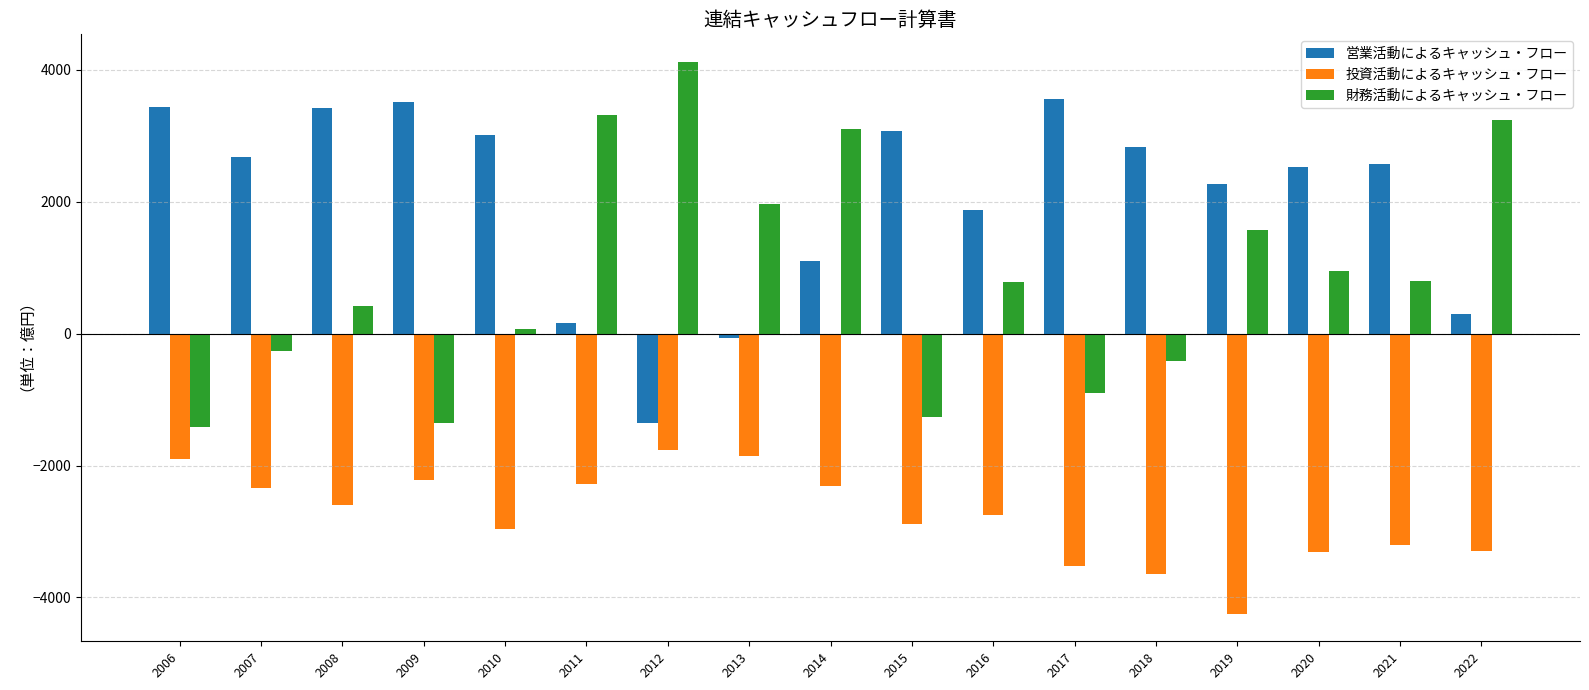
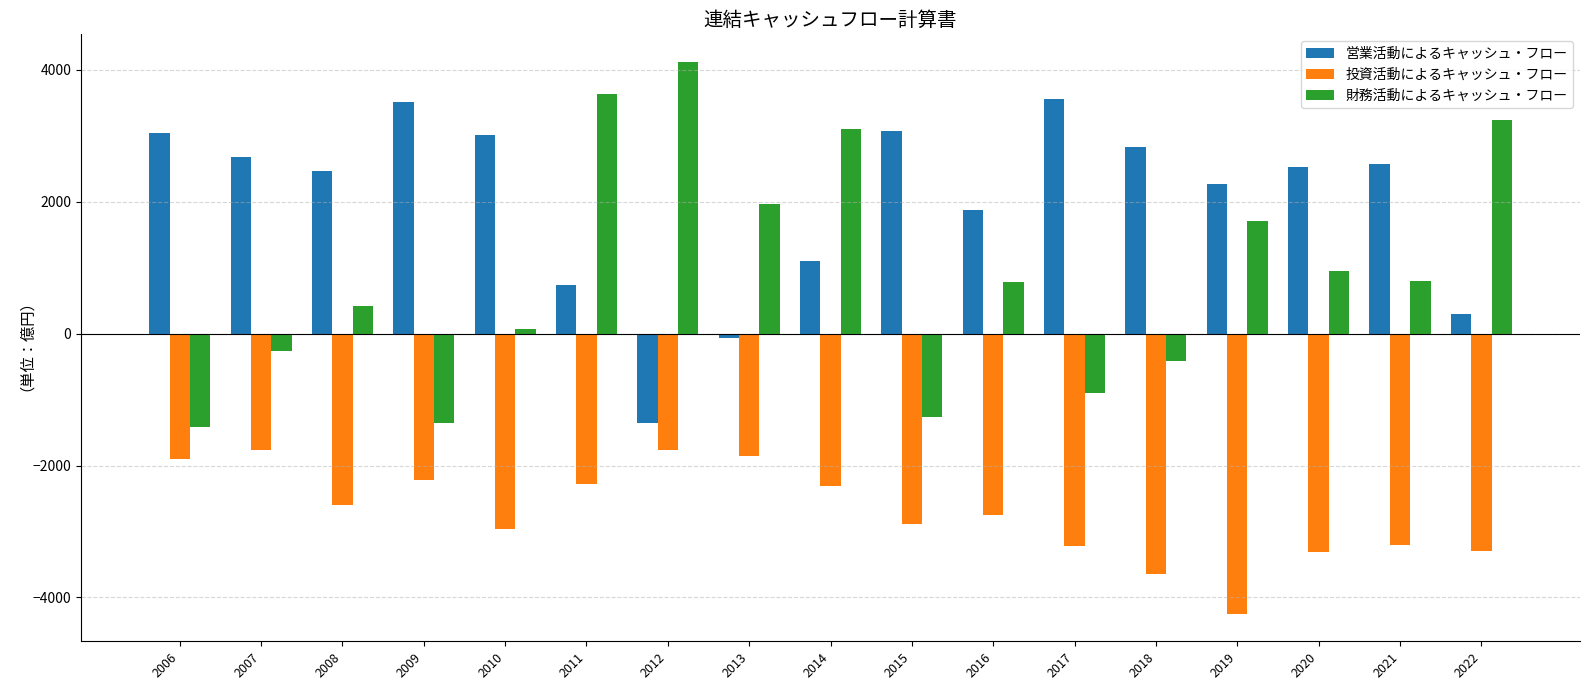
営業活動によるキャッシュ・フロー, 2006: 3400 -> 3000
投資活動によるキャッシュ・フロー, 2007: -2300 -> -1800
営業活動によるキャッシュ・フロー, 2008: 3400 -> 2500
営業活動によるキャッシュ・フロー, 2011: 200 -> 700
財務活動によるキャッシュ・フロー, 2011: 3300 -> 3600
投資活動によるキャッシュ・フロー, 2017: -3500 -> -3200
財務活動によるキャッシュ・フロー, 2019: 1600 -> 1700
